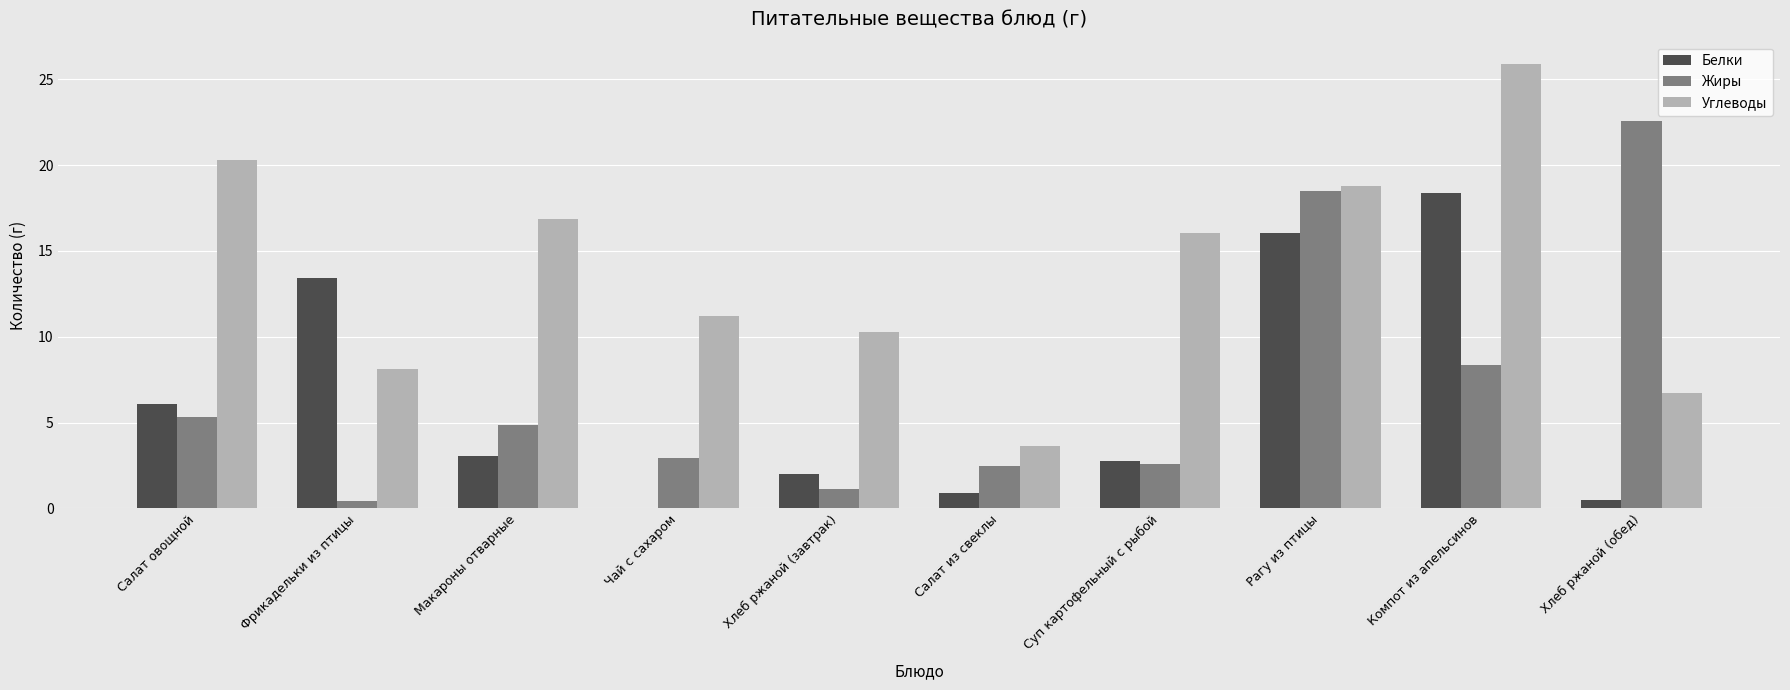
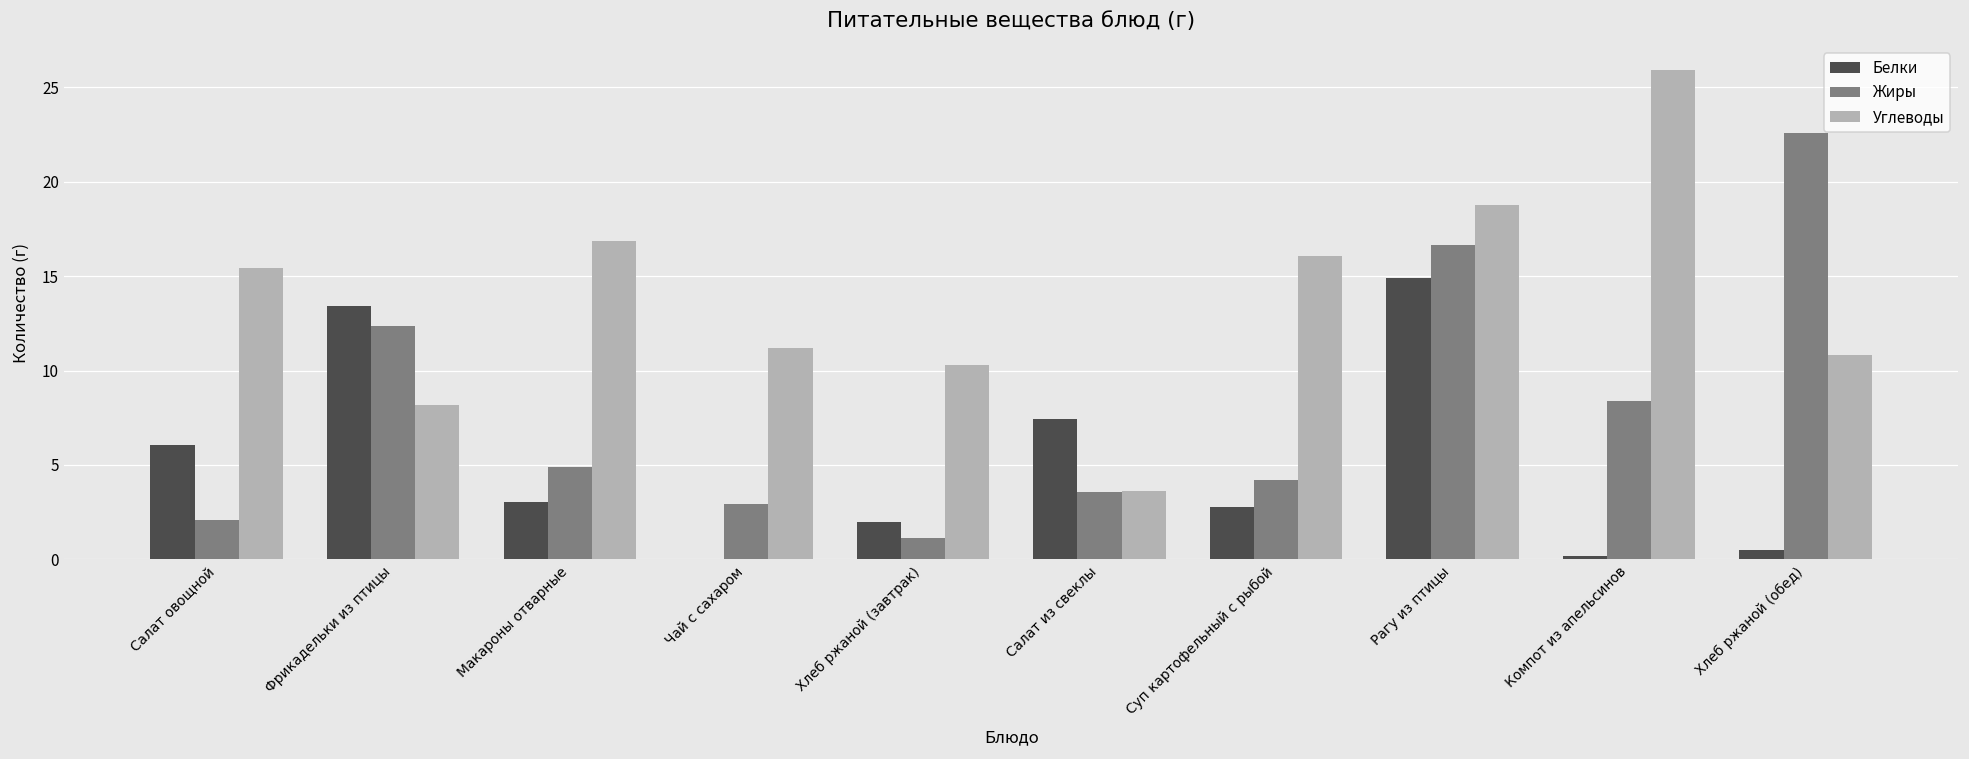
Жиры, Салат овощной: 5.3 -> 2.1
Углеводы, Салат овощной: 20.3 -> 15.5
Жиры, Фрикадельки из птицы: 0.4 -> 12.4
Белки, Салат из свеклы: 0.9 -> 7.5
Жиры, Салат из свеклы: 2.5 -> 3.6
Жиры, Суп картофельный с рыбой: 2.6 -> 4.2
Белки, Рагу из птицы: 16.0 -> 14.9
Жиры, Рагу из птицы: 18.5 -> 16.7
Белки, Компот из апельсинов: 18.4 -> 0.2
Углеводы, Хлеб ржаной (обед): 6.7 -> 10.8
